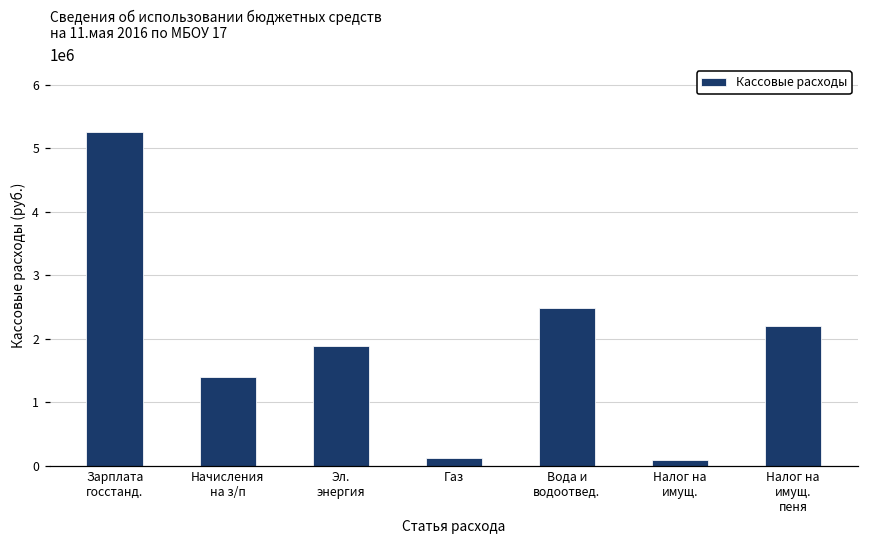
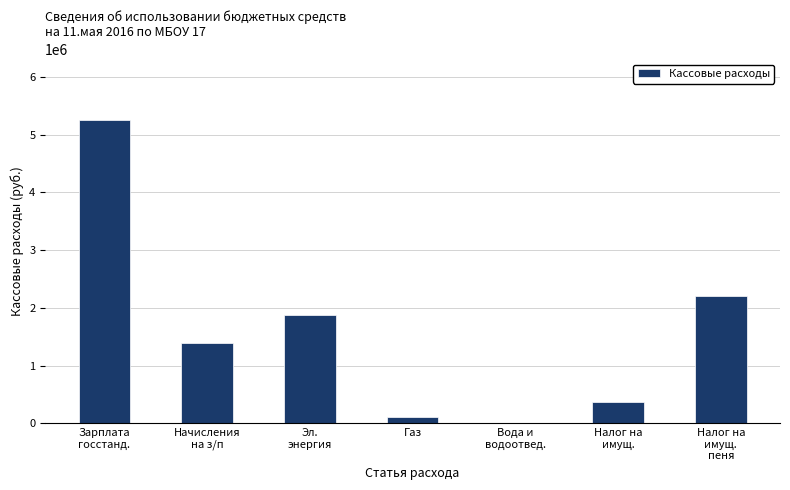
Вода и водоотвед.: 2500000 -> 0
Налог на имущ.: 100000 -> 400000
